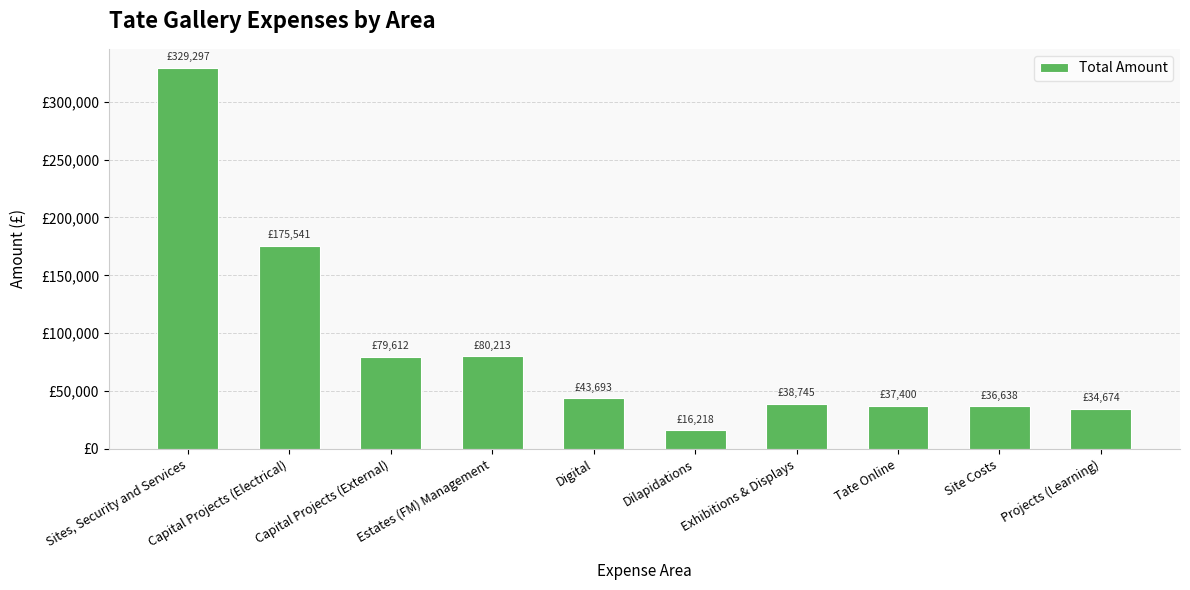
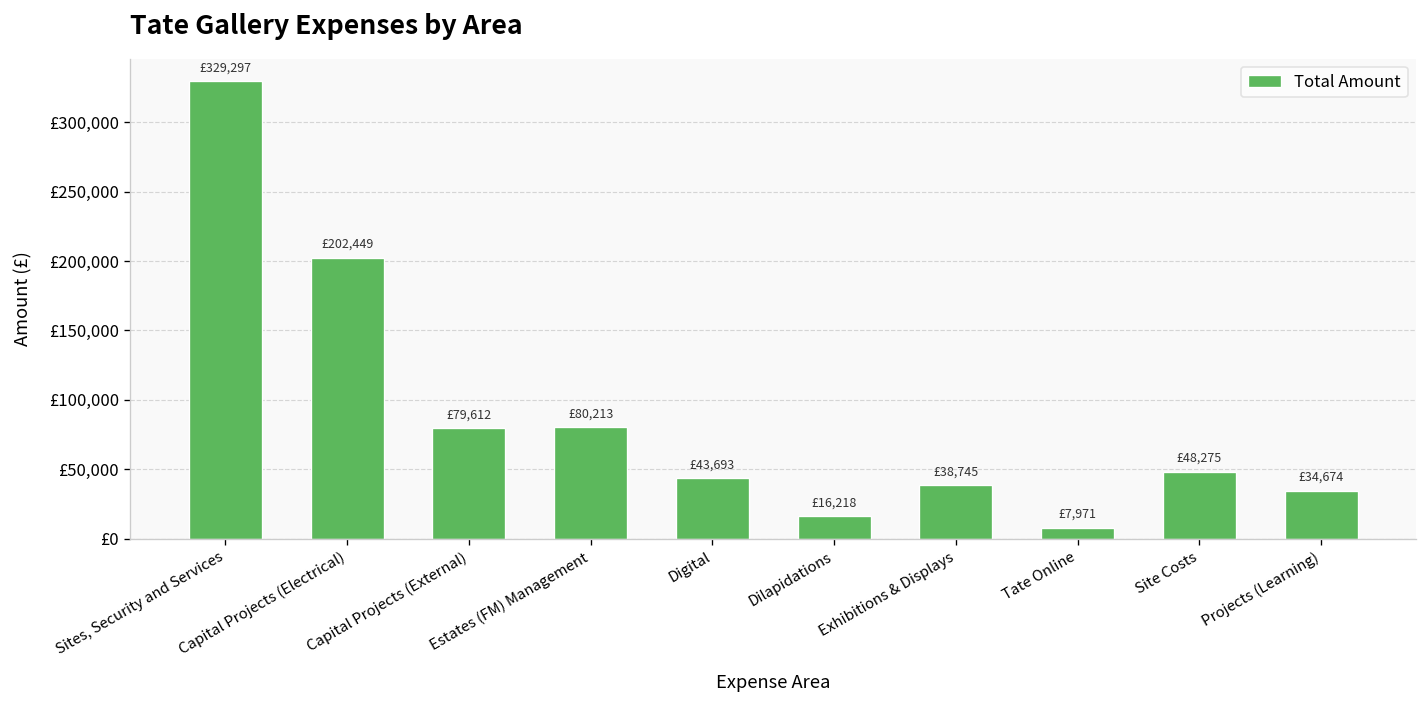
Capital Projects (Electrical): £175,541 -> £202,449
Tate Online: £37,400 -> £7,971
Site Costs: £36,638 -> £48,275
